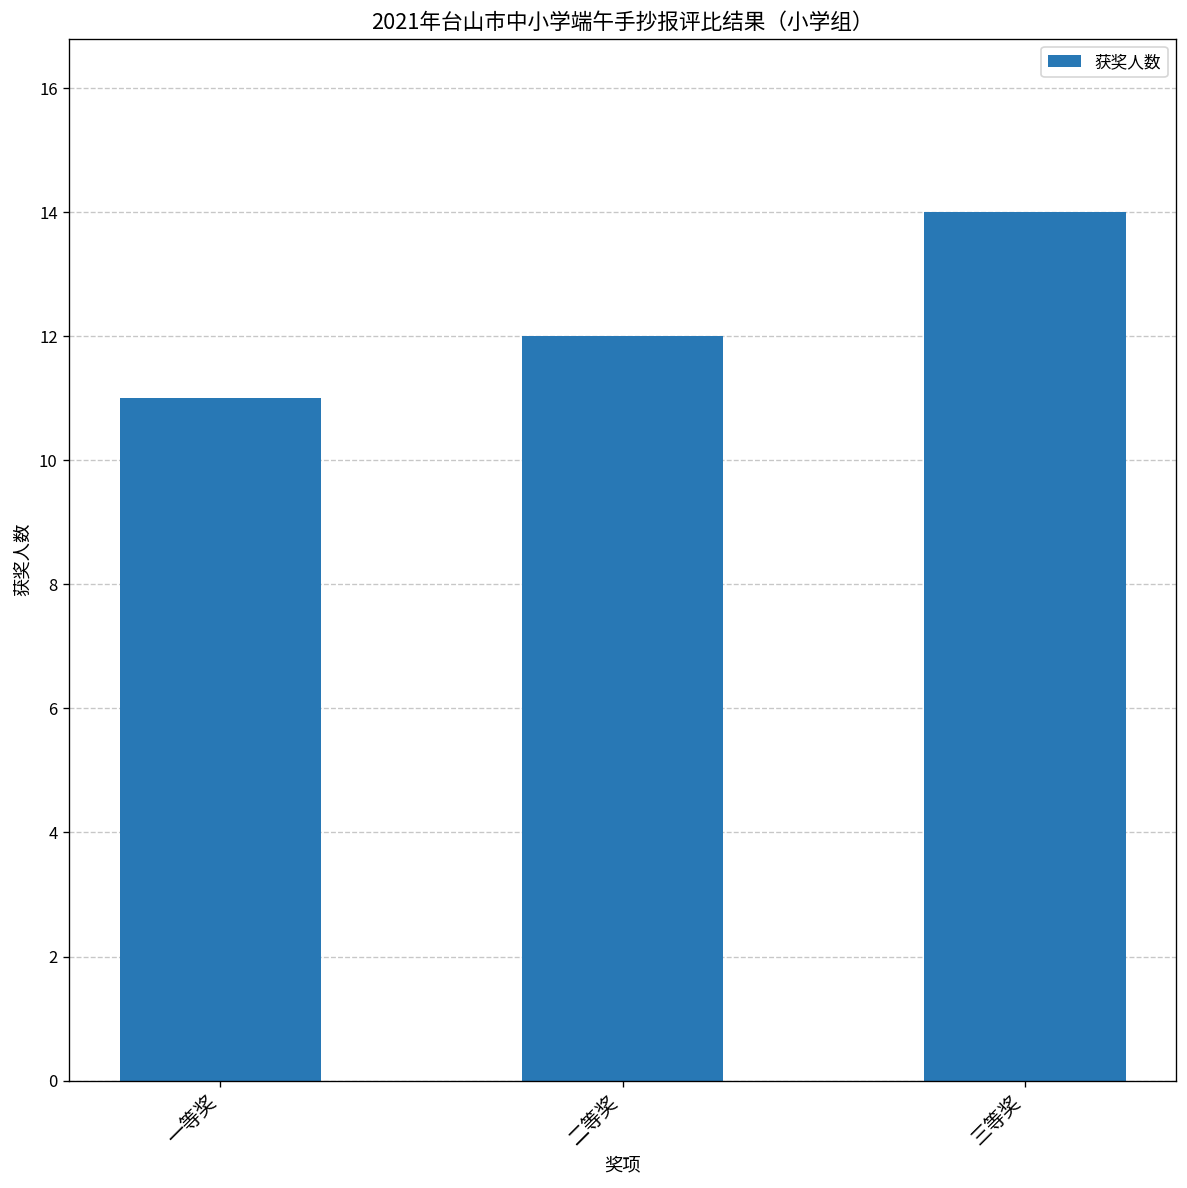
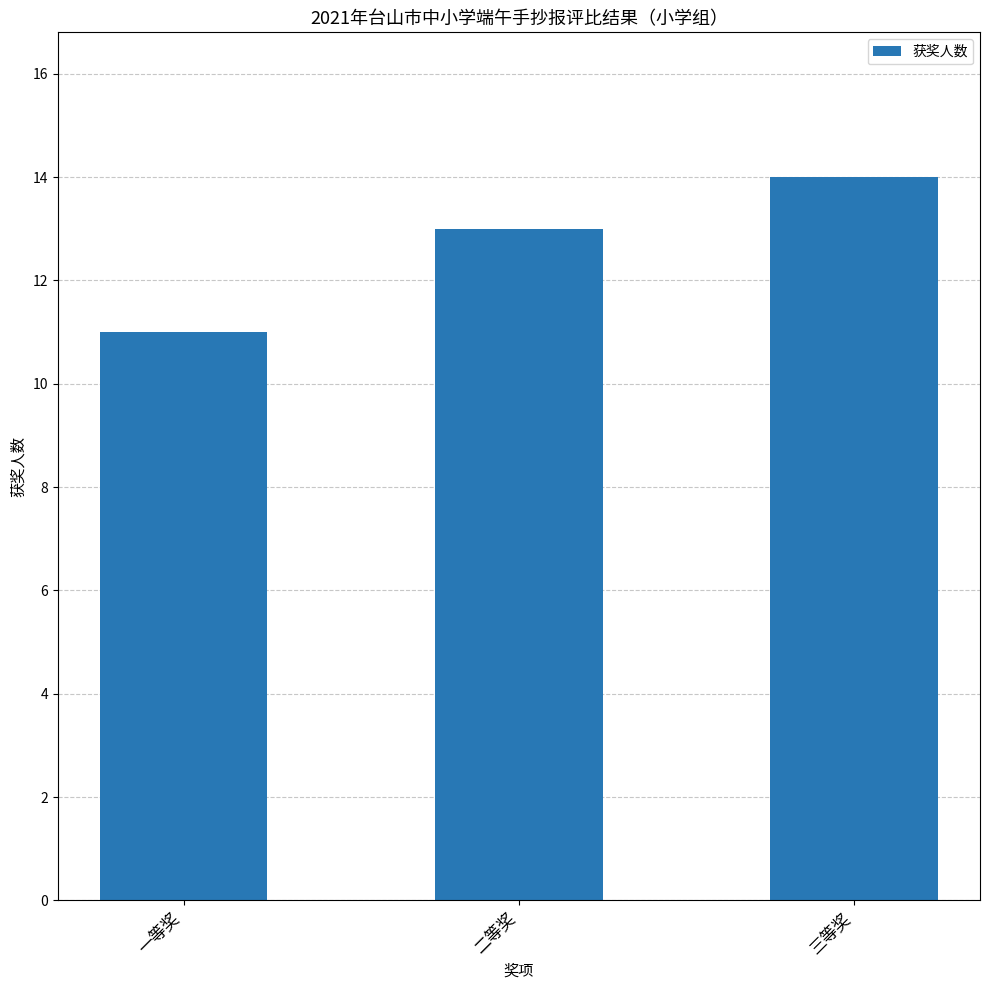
二等奖: 12 -> 13
